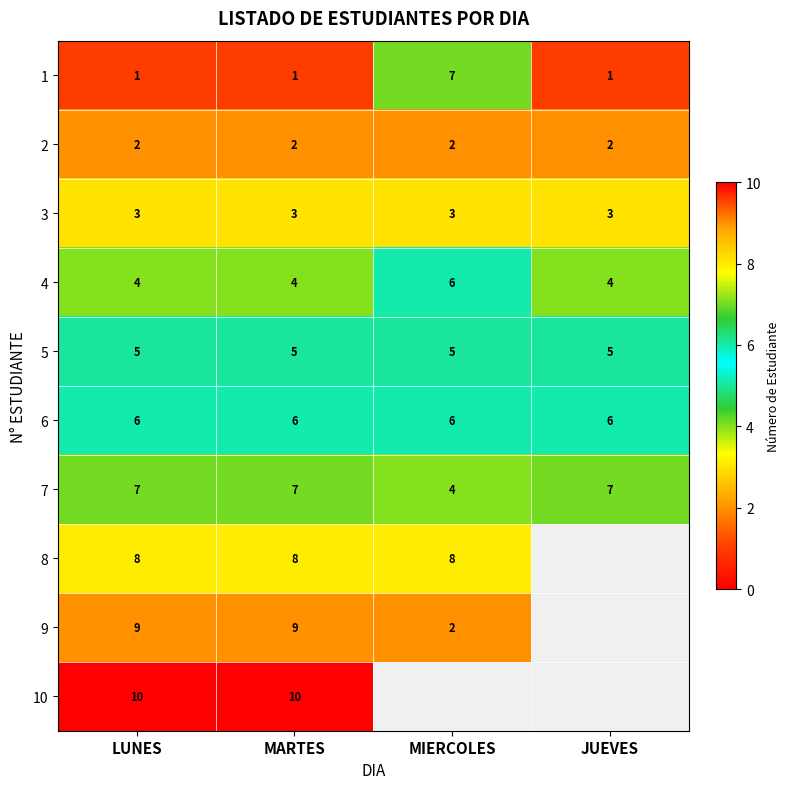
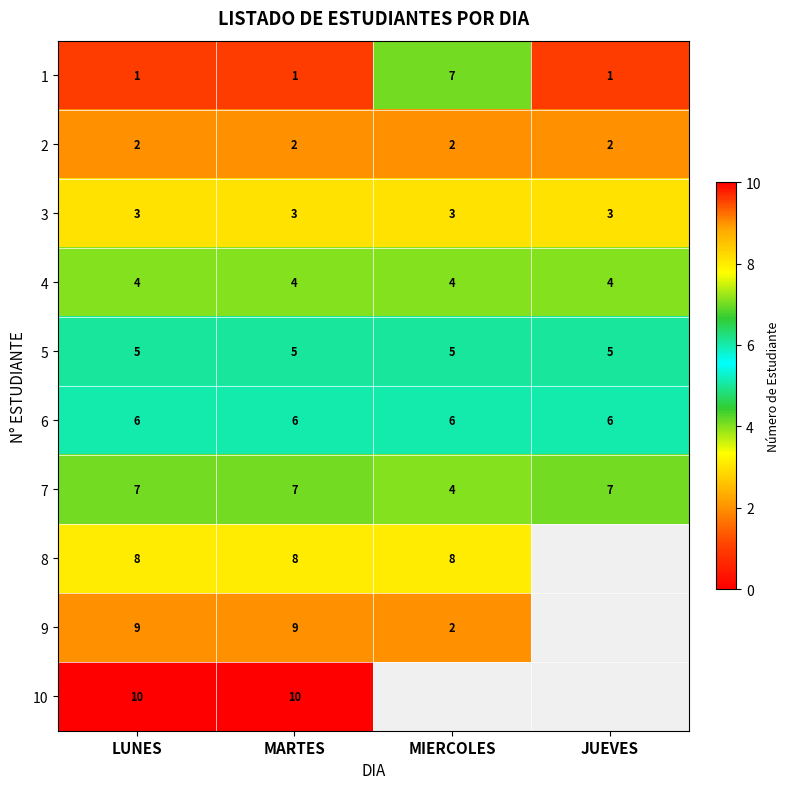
4, MIERCOLES: 6 -> 4
